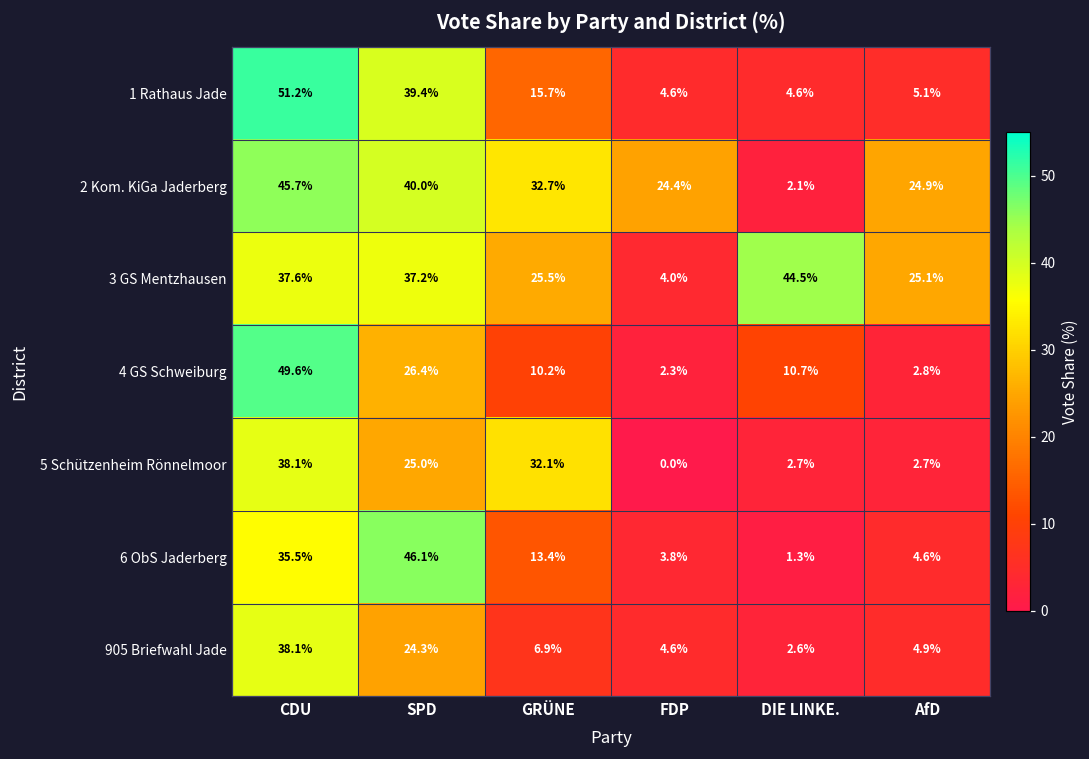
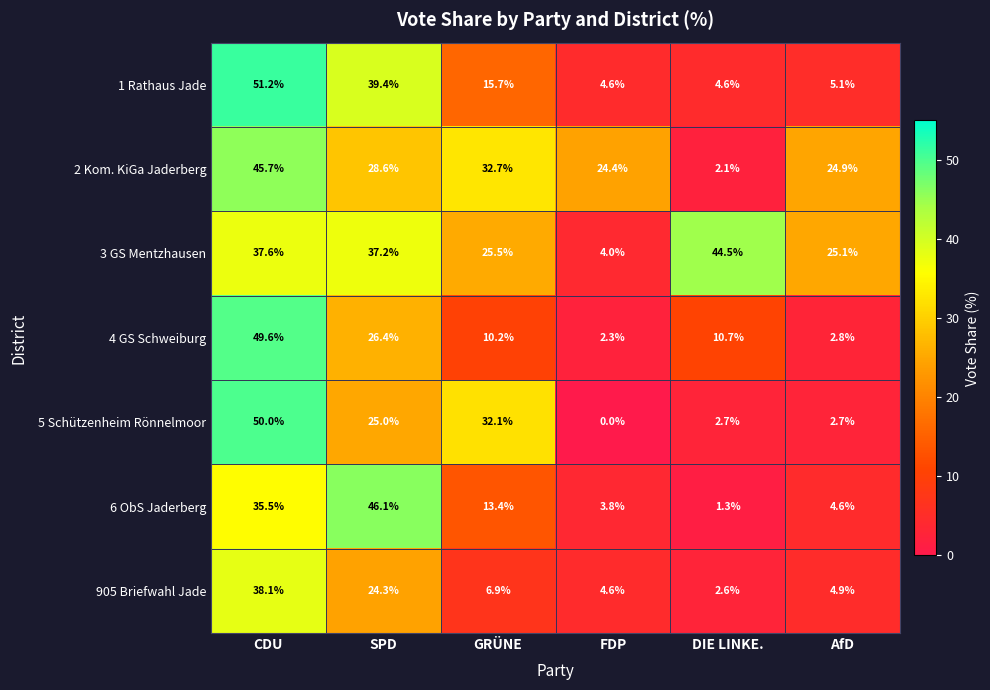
2 Kom. KiGa Jaderberg, SPD: 40.0% -> 28.6%
5 Schützenheim Rönnelmoor, CDU: 38.1% -> 50.0%
